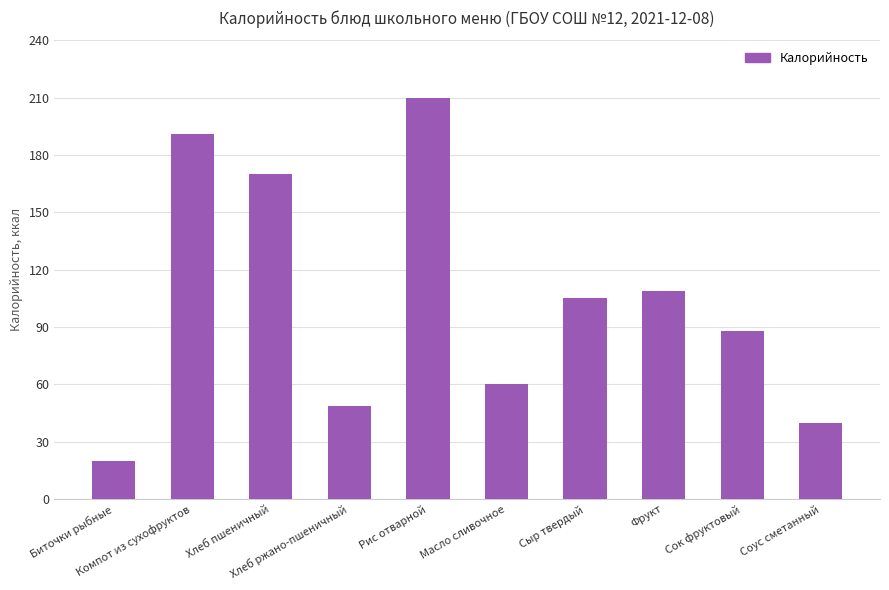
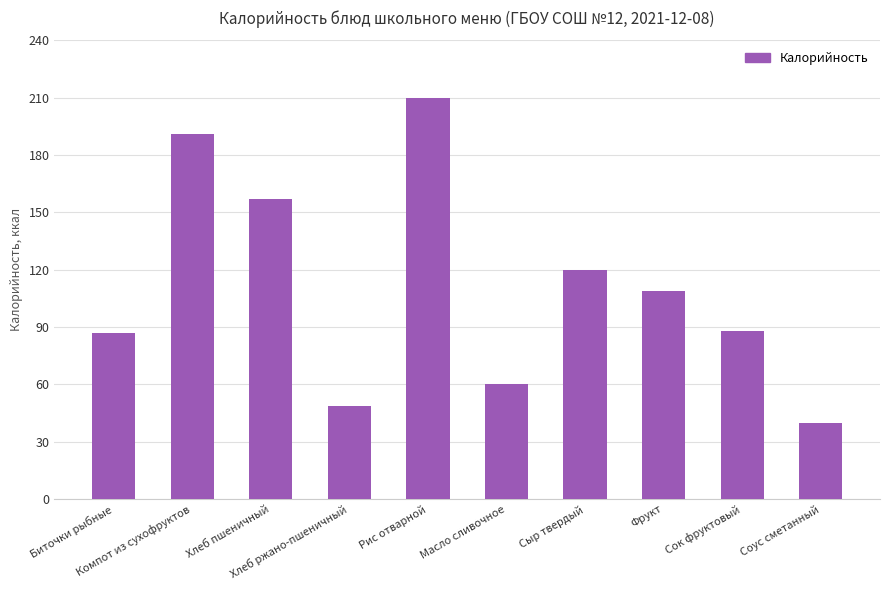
Биточки рыбные: 20 -> 87
Хлеб пшеничный: 170 -> 157
Сыр твердый: 105 -> 120
